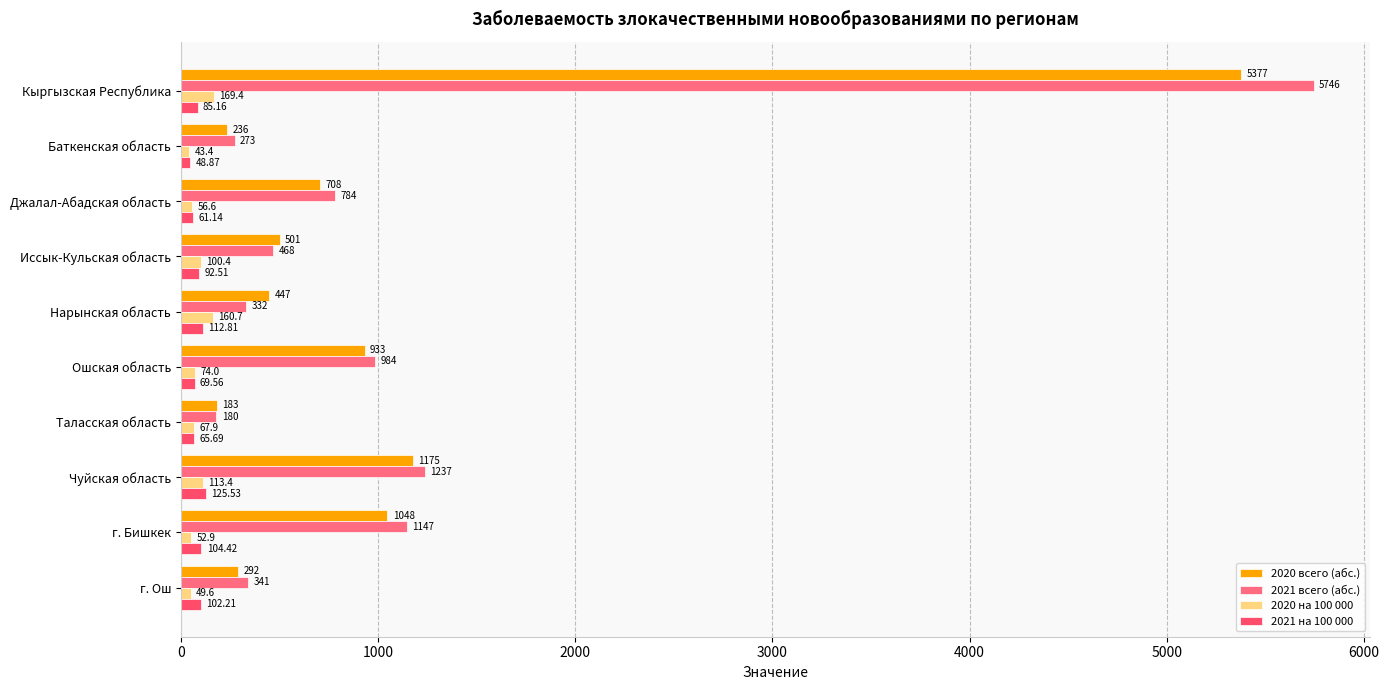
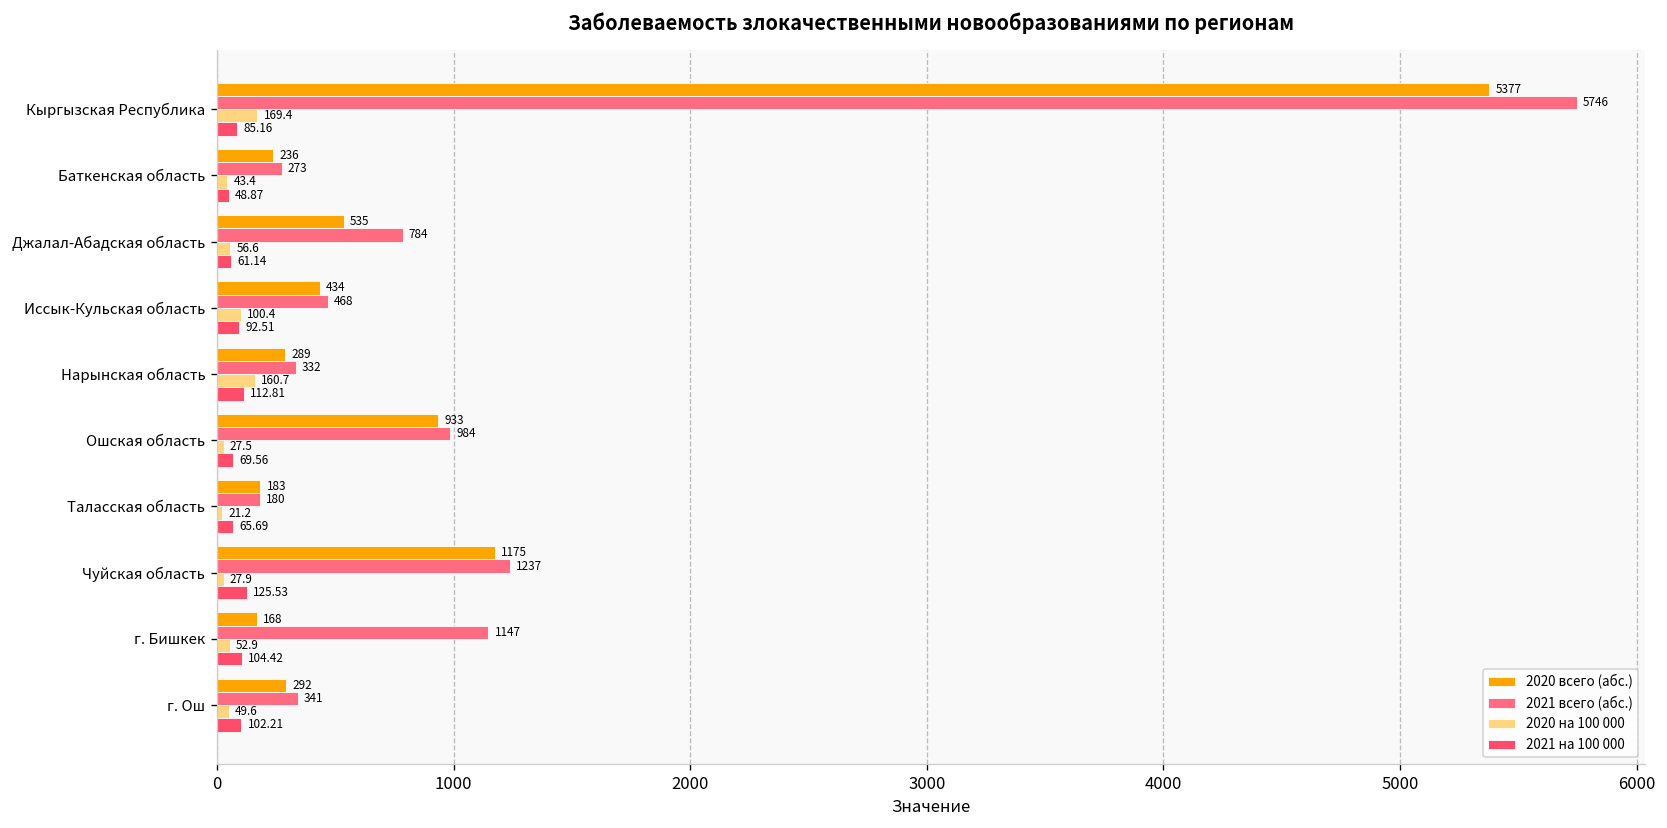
2020 всего (абс.), Джалал-Абадская область: 708 -> 535
2020 всего (абс.), Иссык-Кульская область: 501 -> 434
2020 всего (абс.), Нарынская область: 447 -> 289
2020 на 100 000, Ошская область: 74.0 -> 27.5
2020 на 100 000, Таласская область: 67.9 -> 21.2
2020 на 100 000, Чуйская область: 113.4 -> 27.9
2020 всего (абс.), г. Бишкек: 1048 -> 168
